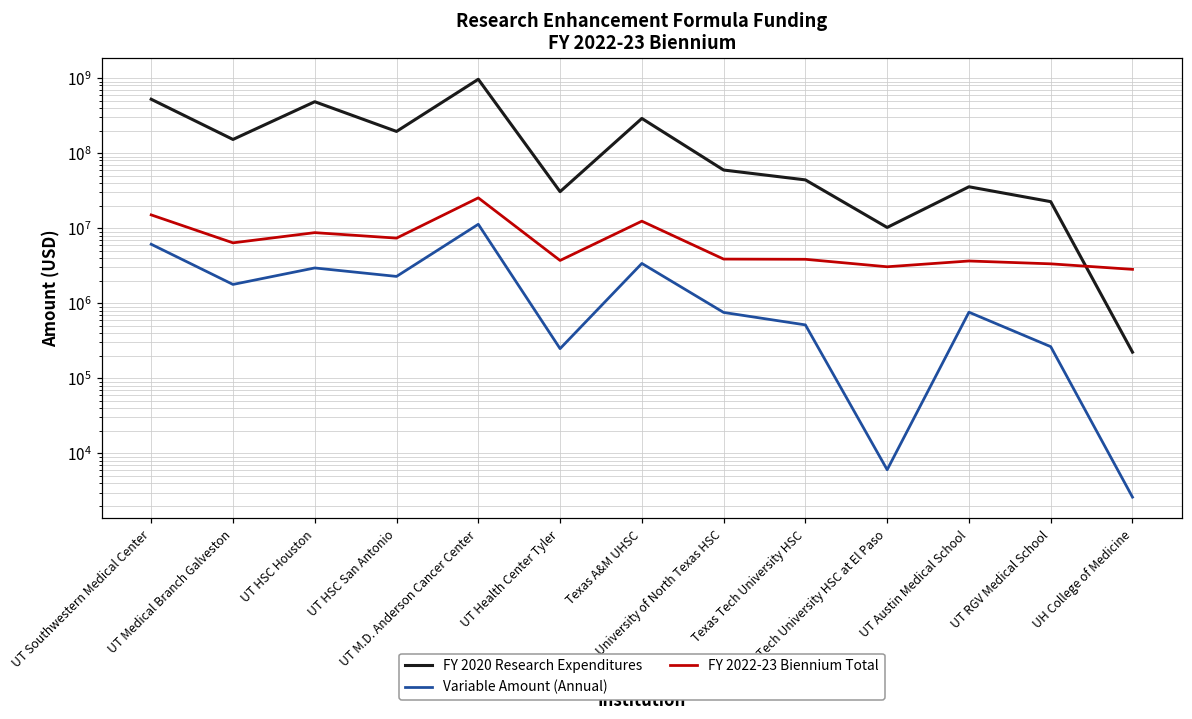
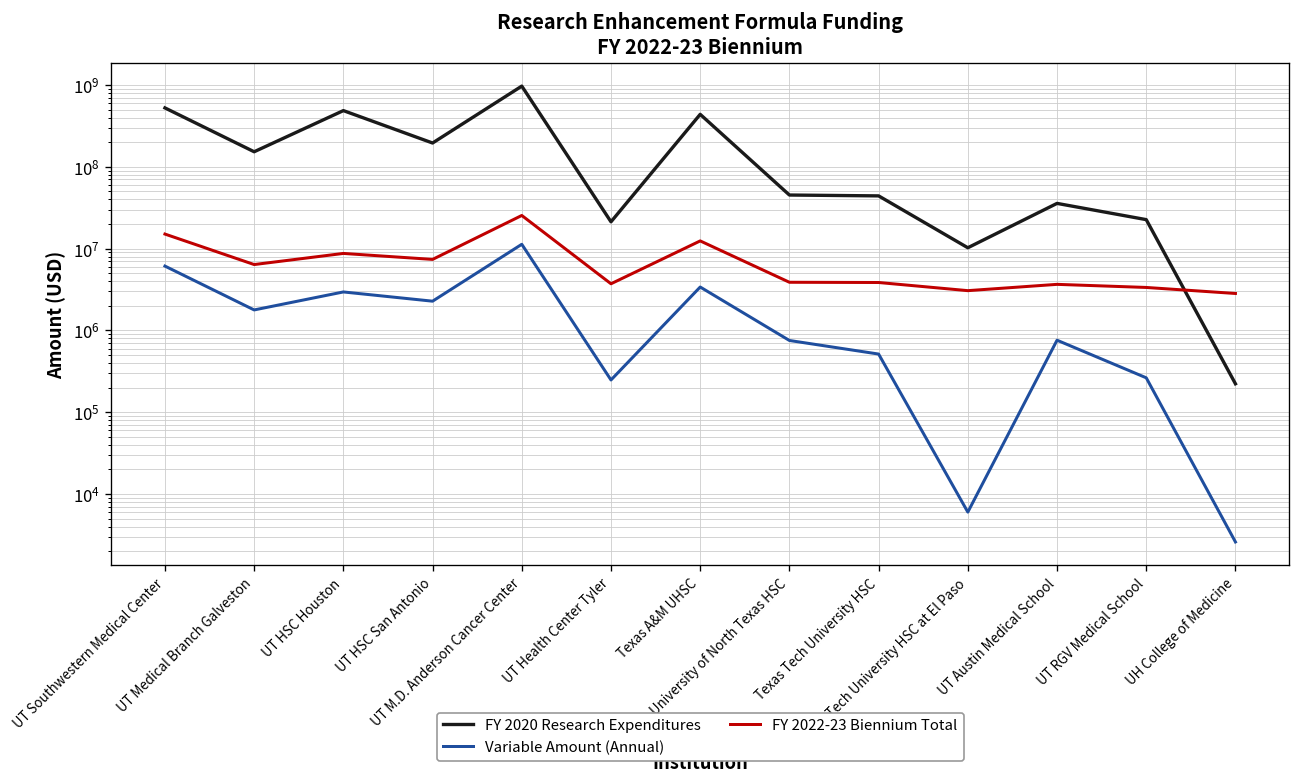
FY 2020 Research Expenditures, UT Health Center Tyler: 30000000 -> 21000000
FY 2020 Research Expenditures, Texas A&M UHSC: 290000000 -> 400000000
FY 2020 Research Expenditures, University of North Texas HSC: 60000000 -> 50000000
